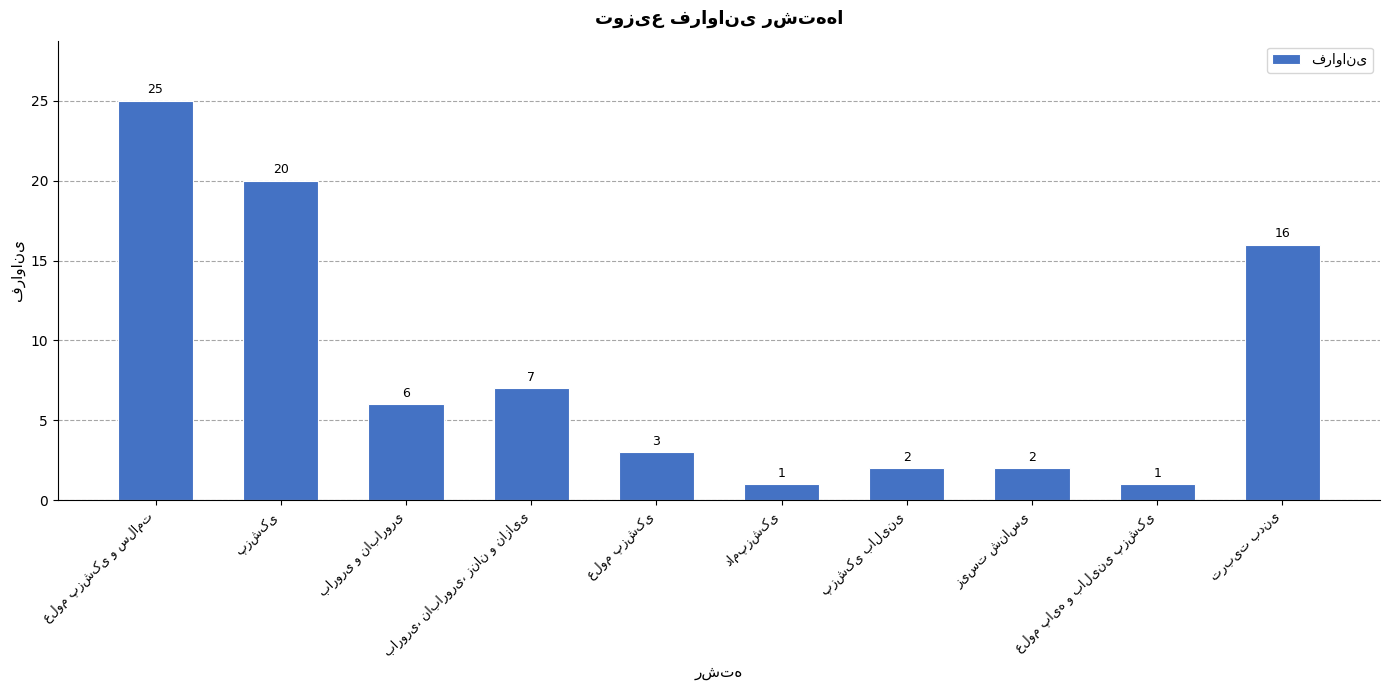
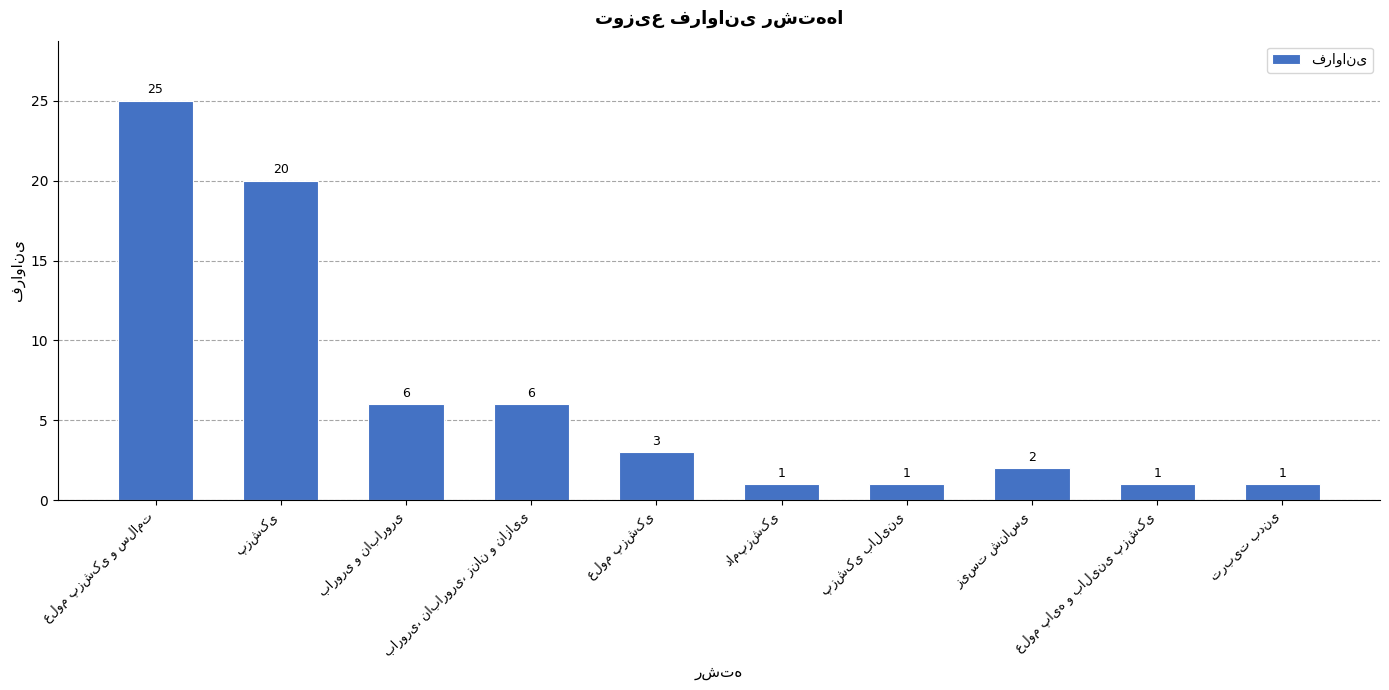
باروری، ناباروری، زنان و نازایی: 7 -> 6
پزشکی بالینی: 2 -> 1
تربیت بدنی: 16 -> 1
